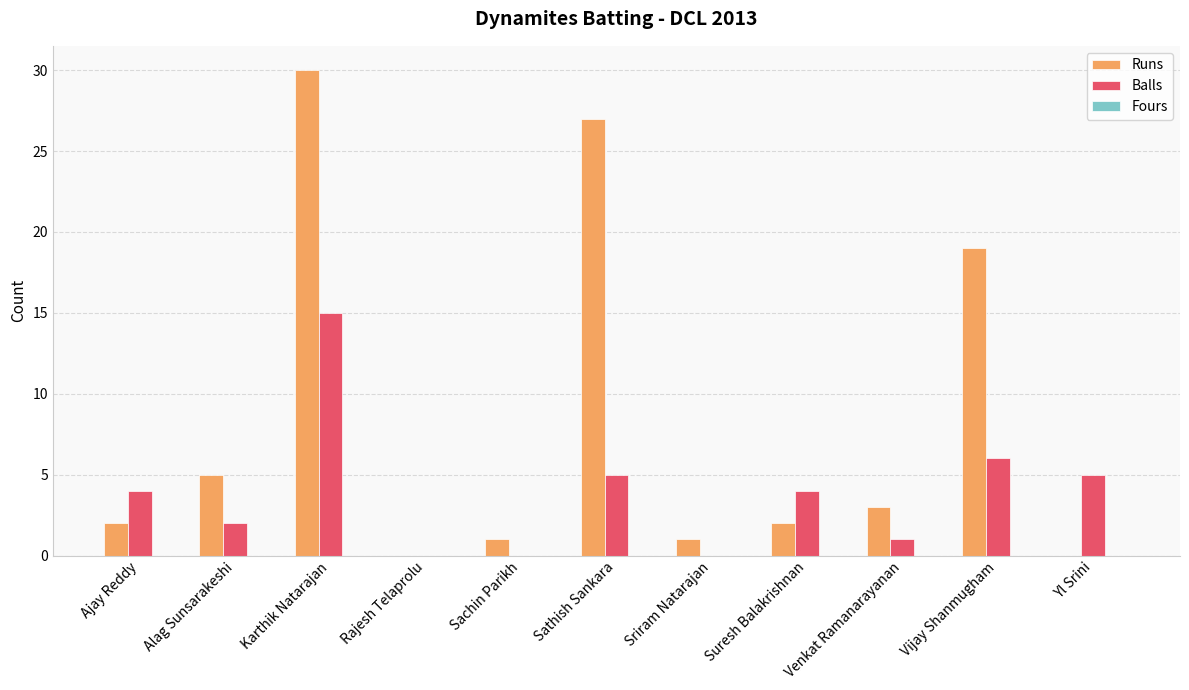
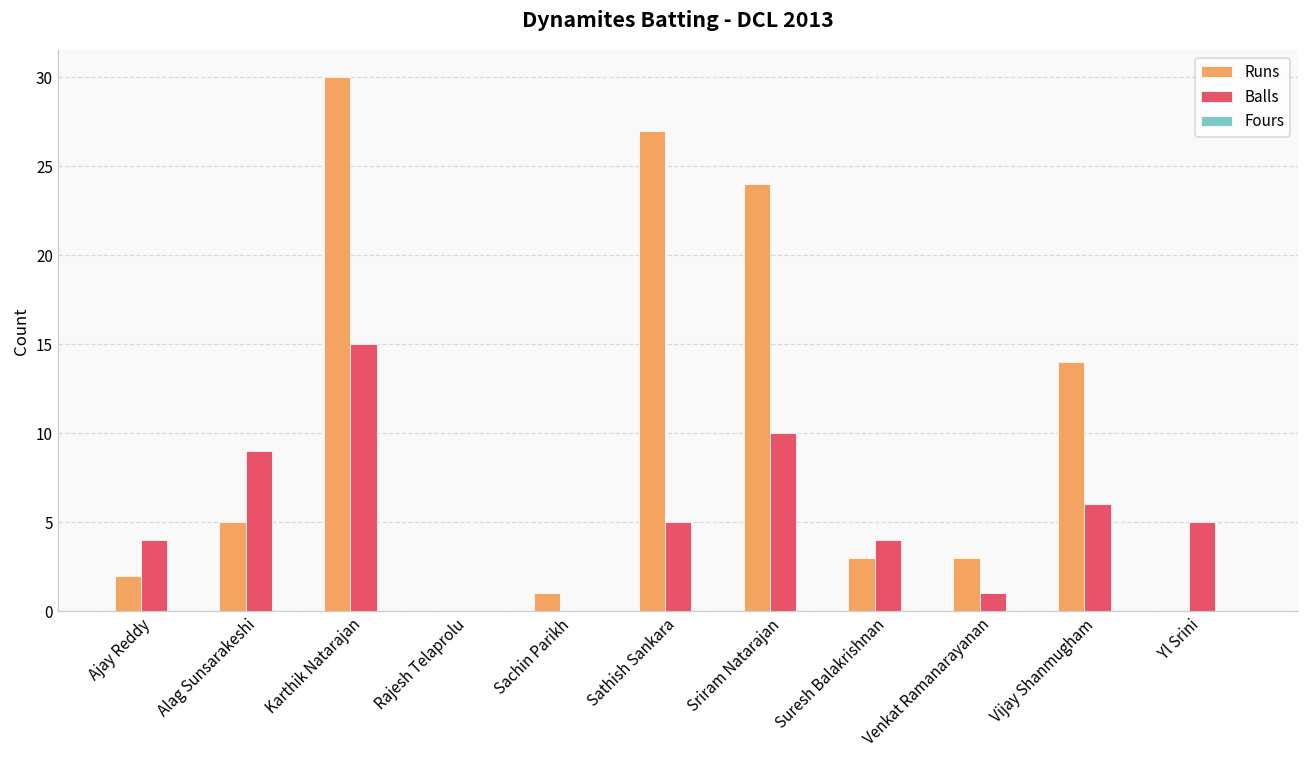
Balls, Alag Sunsarakeshi: 2 -> 9
Runs, Sriram Natarajan: 1 -> 24
Balls, Sriram Natarajan: 0 -> 10
Runs, Suresh Balakrishnan: 2 -> 3
Runs, Vijay Shanmugham: 19 -> 14
